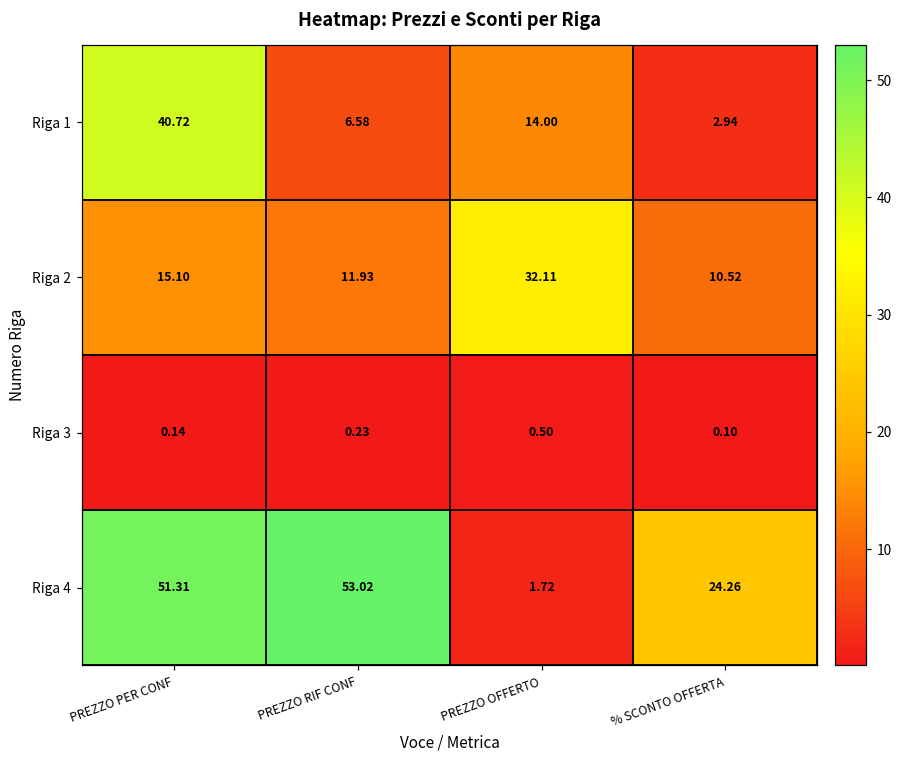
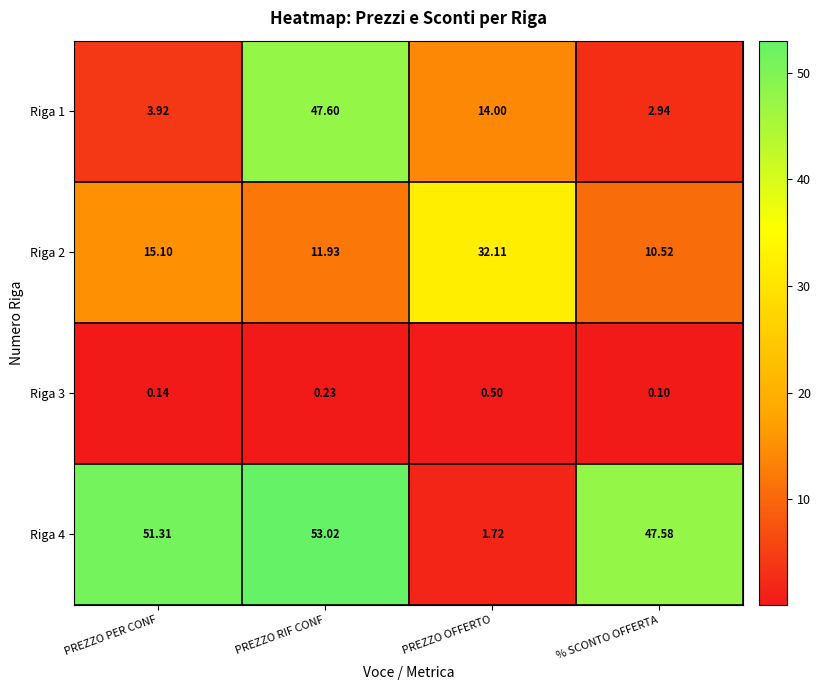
Riga 1, PREZZO PER CONF: 40.72 -> 3.92
Riga 1, PREZZO RIF CONF: 6.58 -> 47.60
Riga 4, % SCONTO OFFERTA: 24.26 -> 47.58
